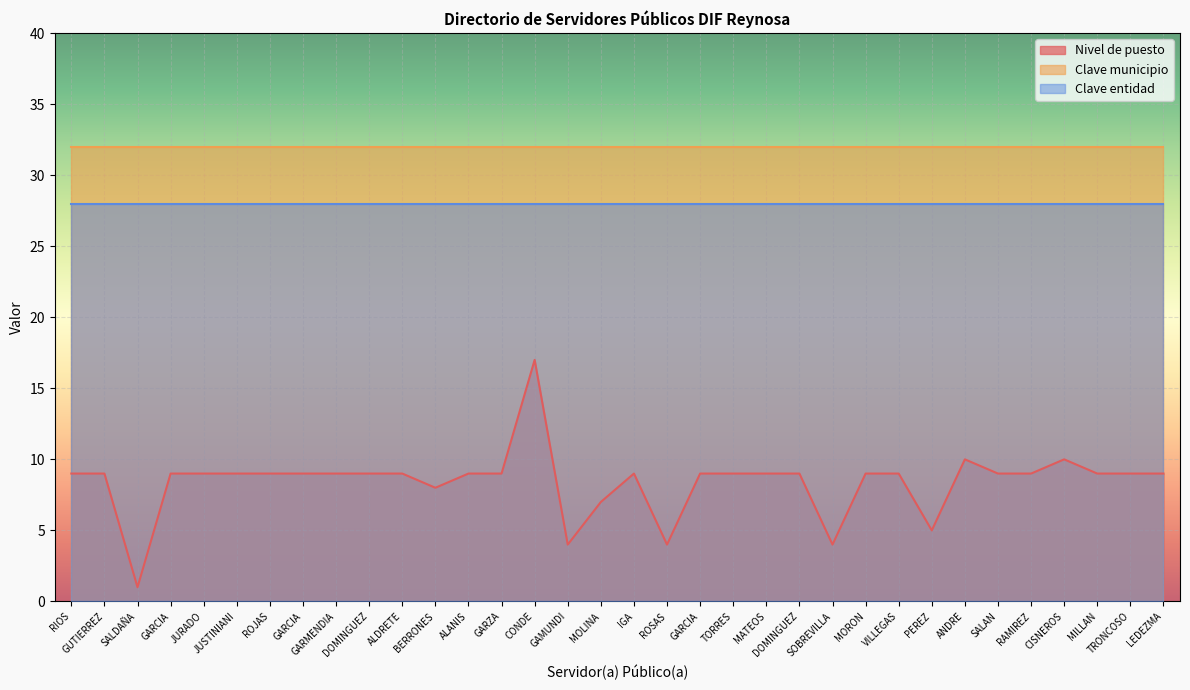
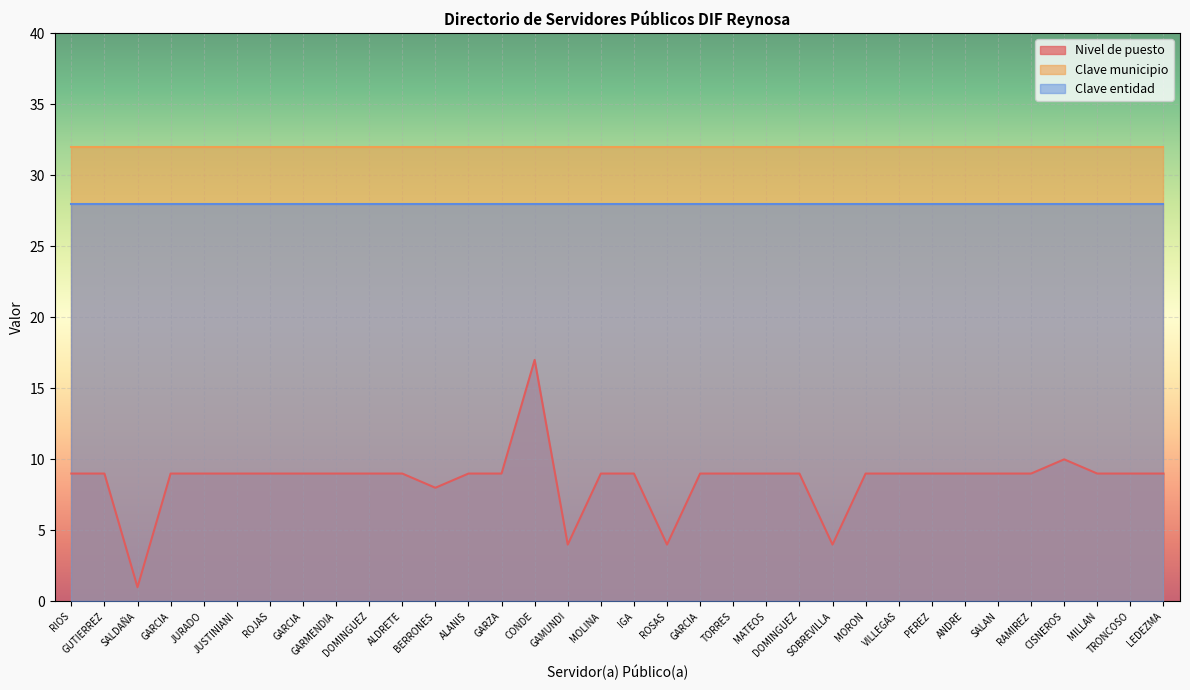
Nivel de puesto, MOLINA: 7 -> 9
Nivel de puesto, PEREZ: 5 -> 9
Nivel de puesto, ANDRE: 10 -> 9
